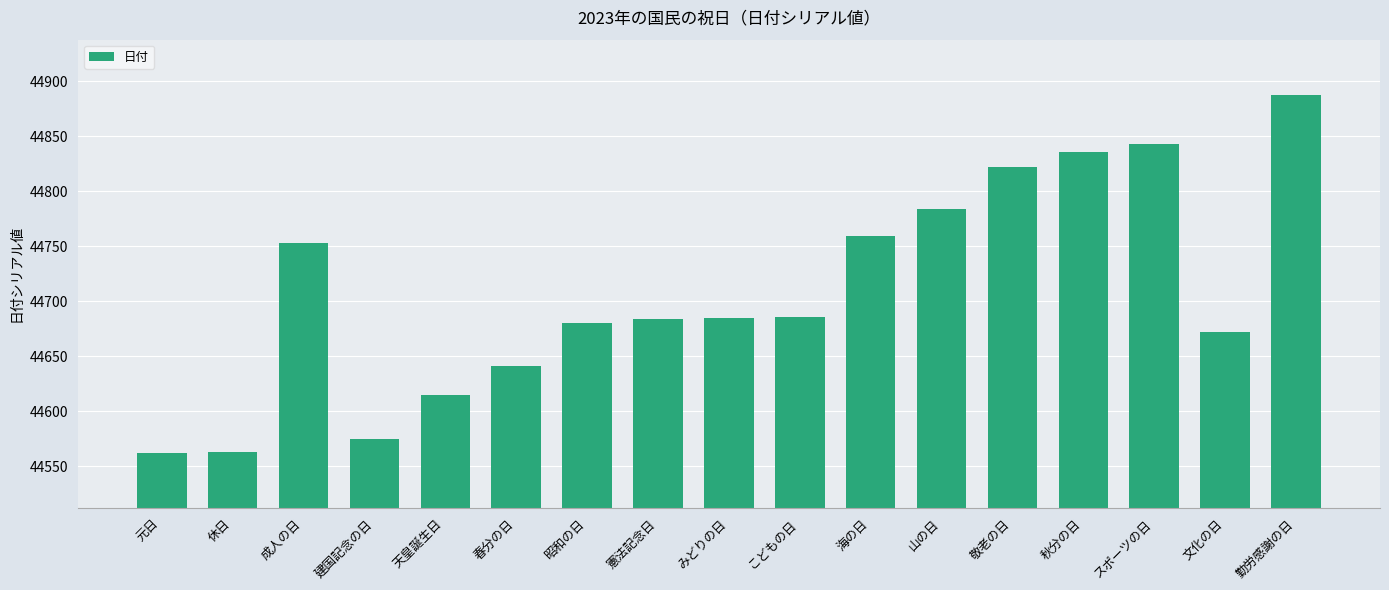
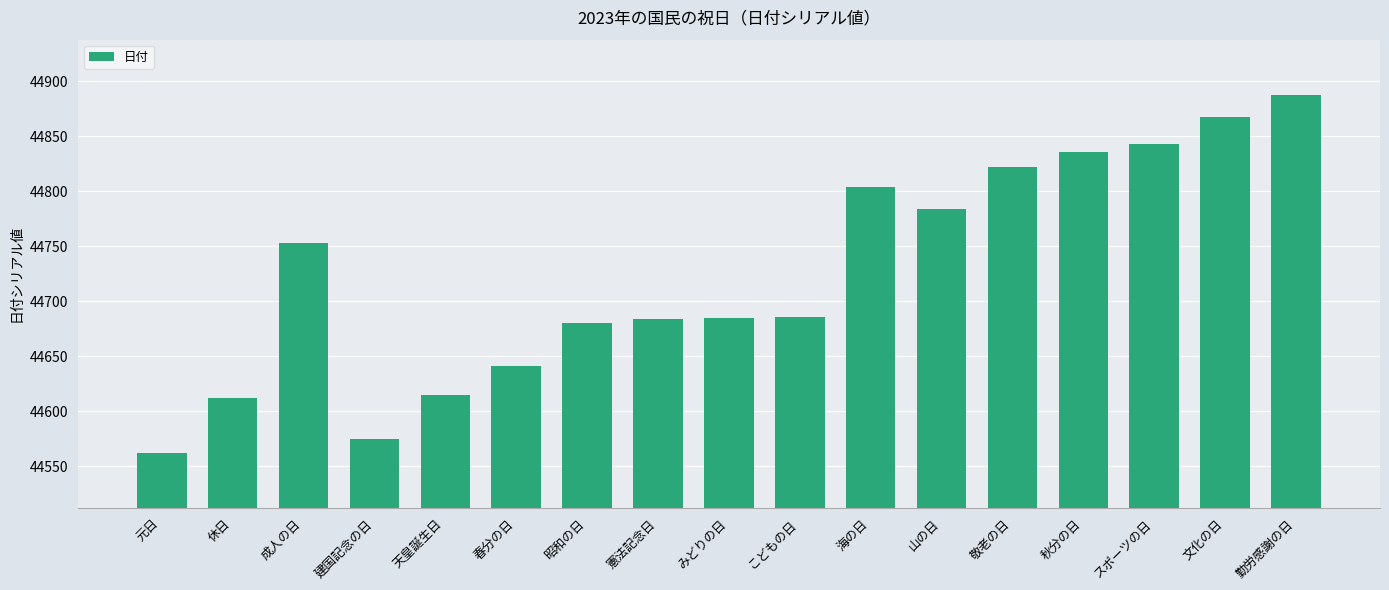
休日: 44563 -> 44612
海の日: 44759 -> 44804
文化の日: 44672 -> 44868
